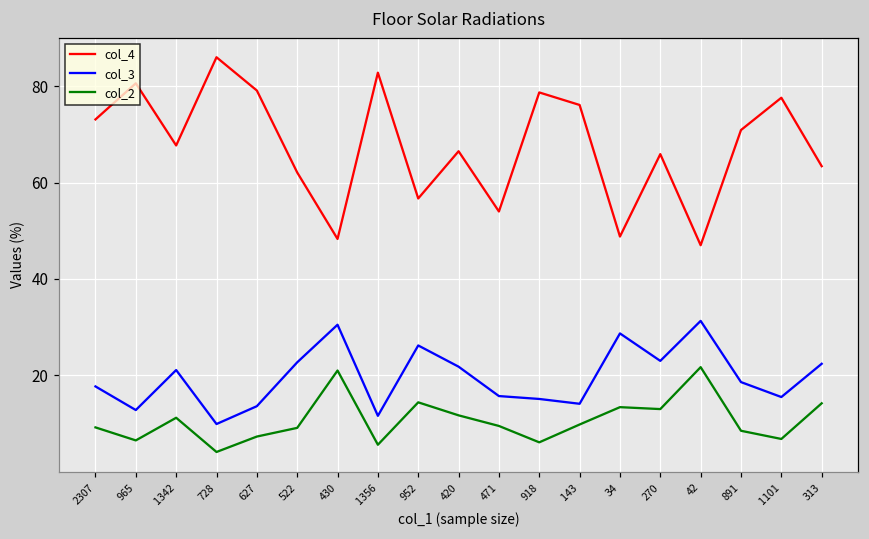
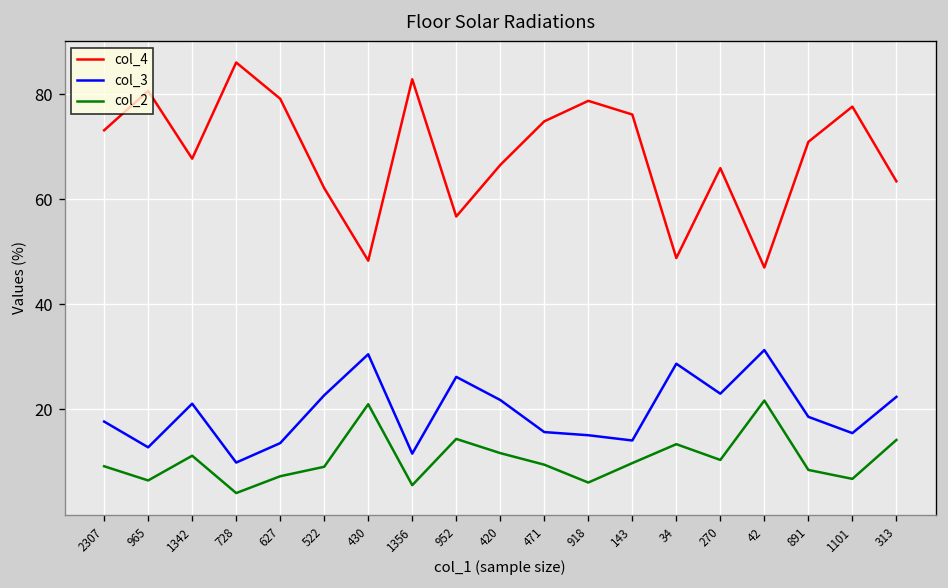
col_4, 471: 54 -> 75
col_2, 270: 13 -> 10
